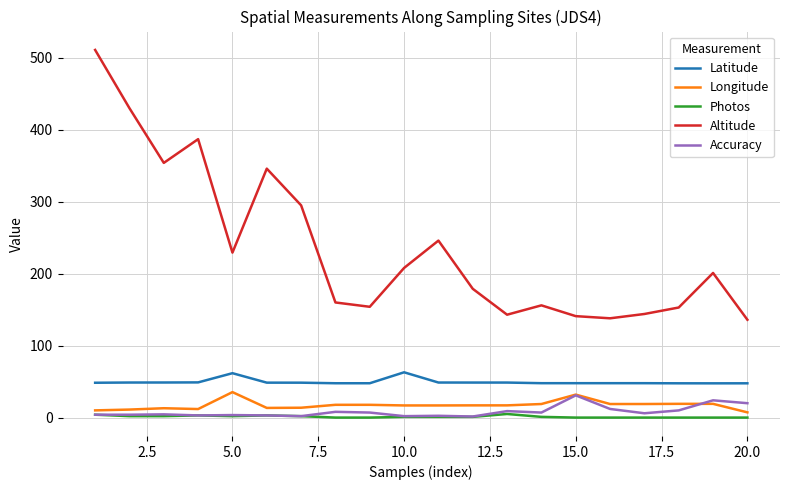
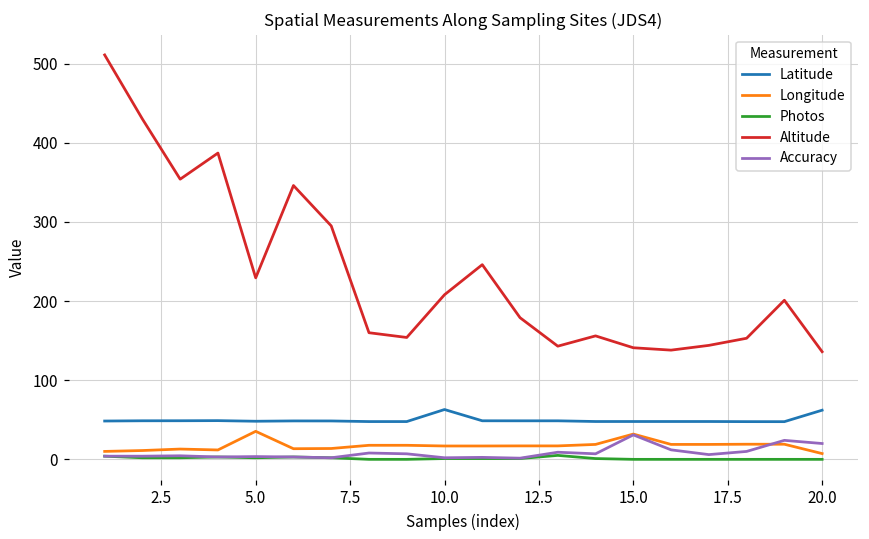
Latitude, 5.0: 60 -> 50
Latitude, 20.0: 50 -> 60
